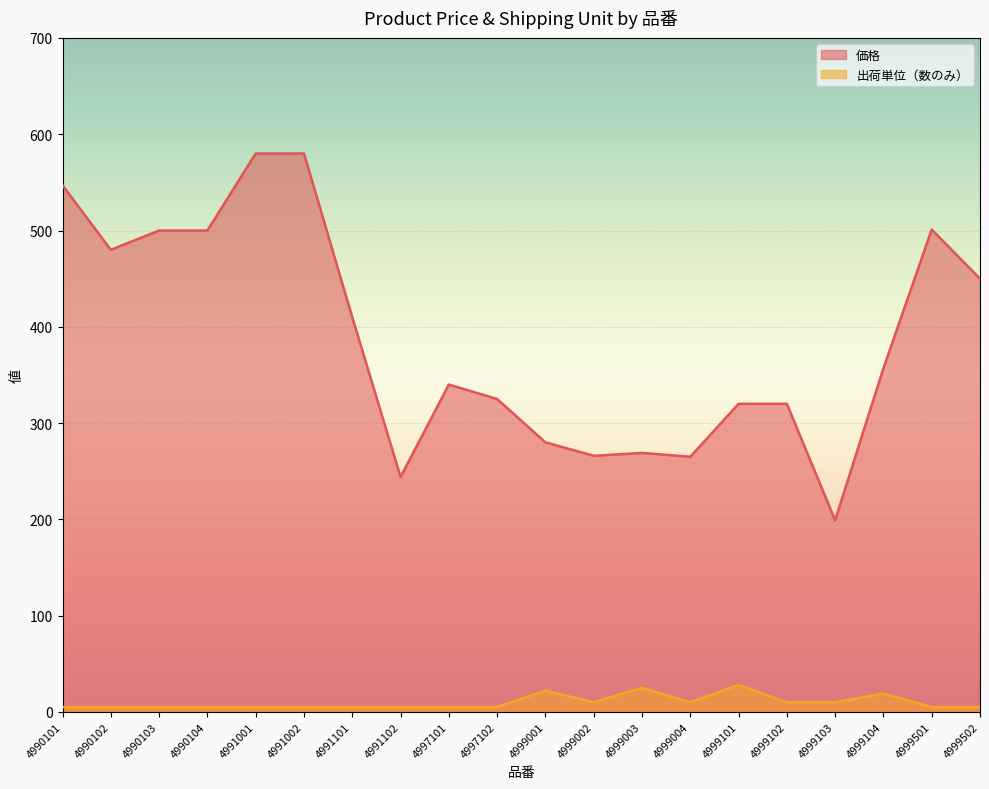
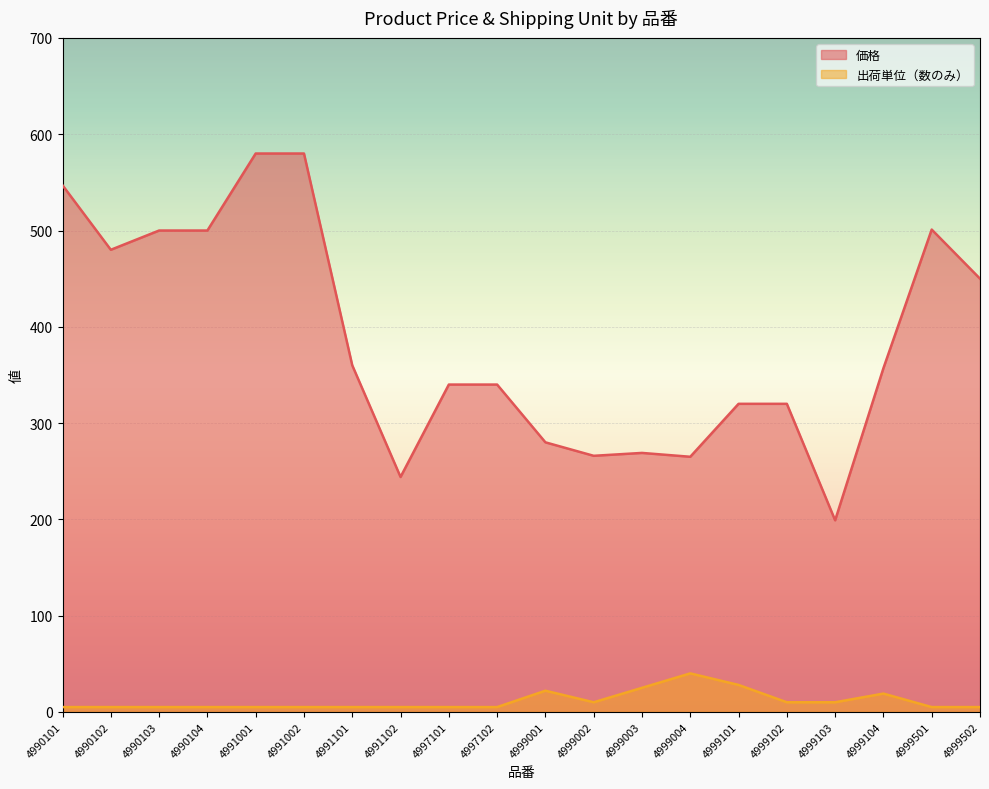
価格, 4991101: 410 -> 360
価格, 4997102: 330 -> 340
出荷単位（数のみ）, 4999004: 10 -> 40
